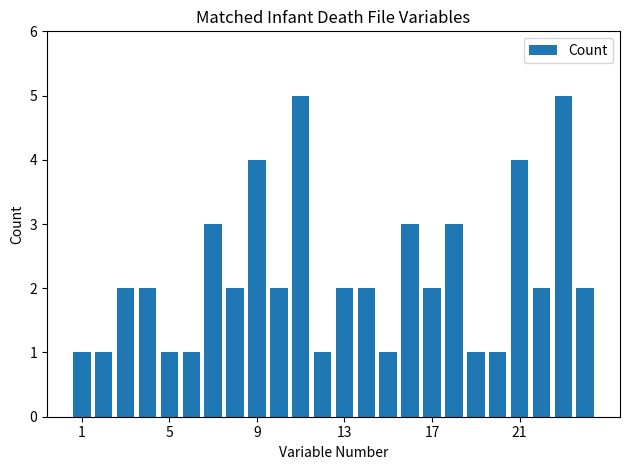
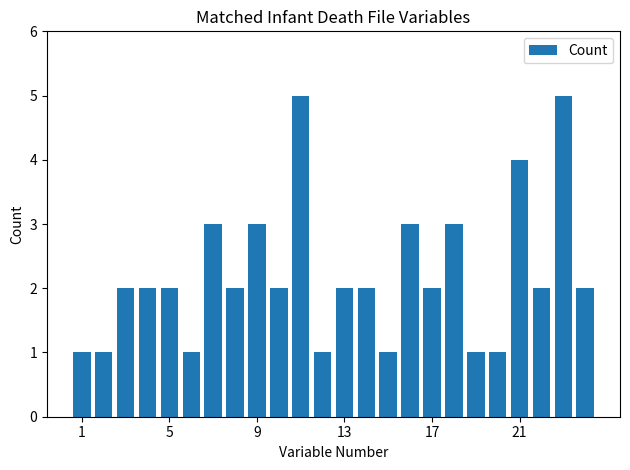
5: 1 -> 2
9: 4 -> 3
